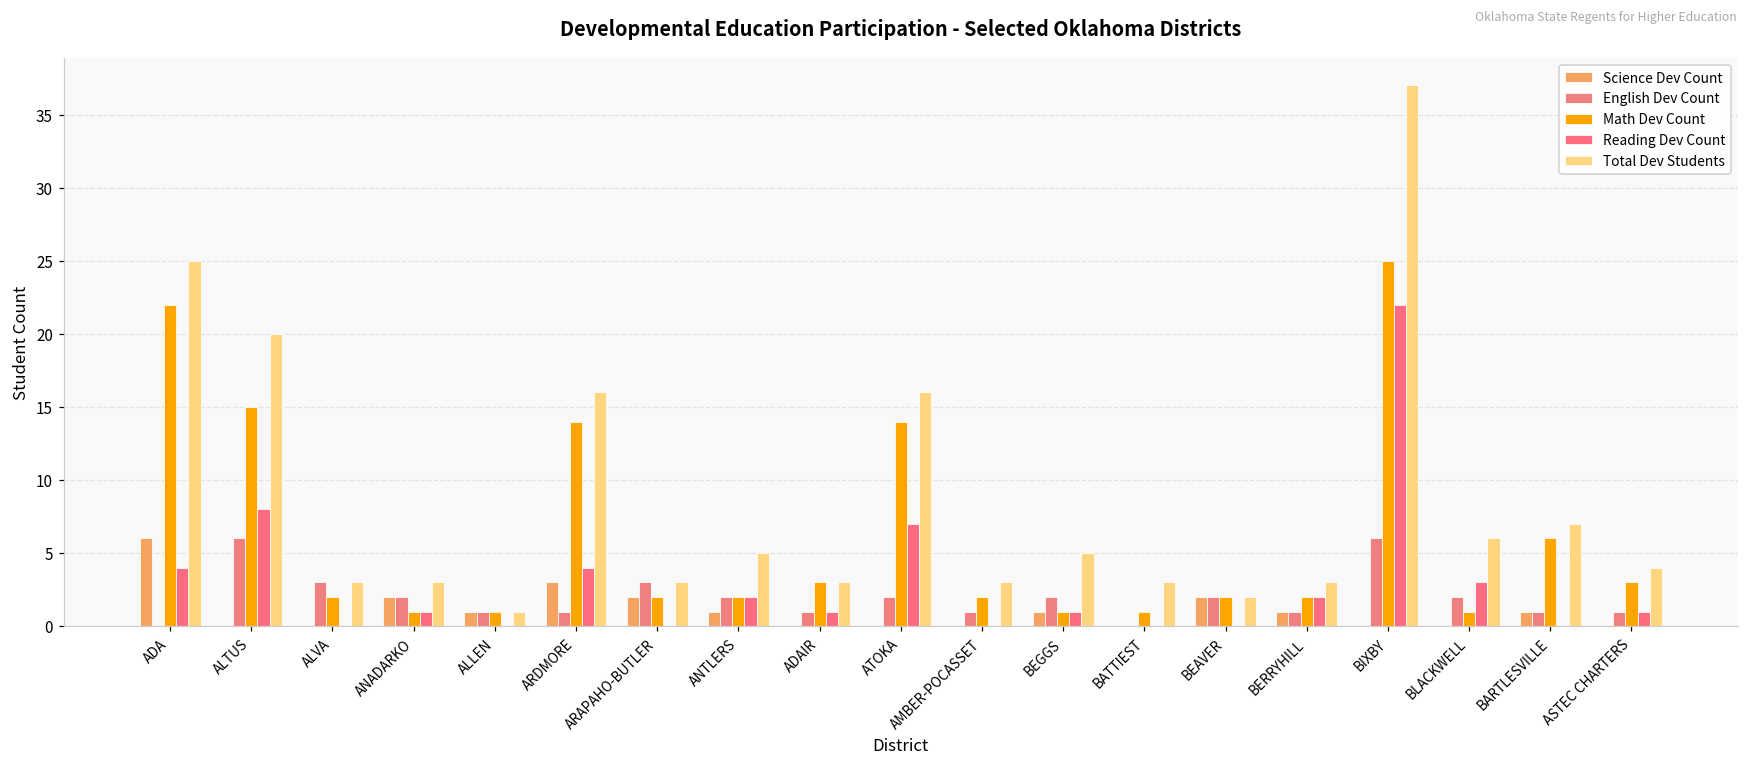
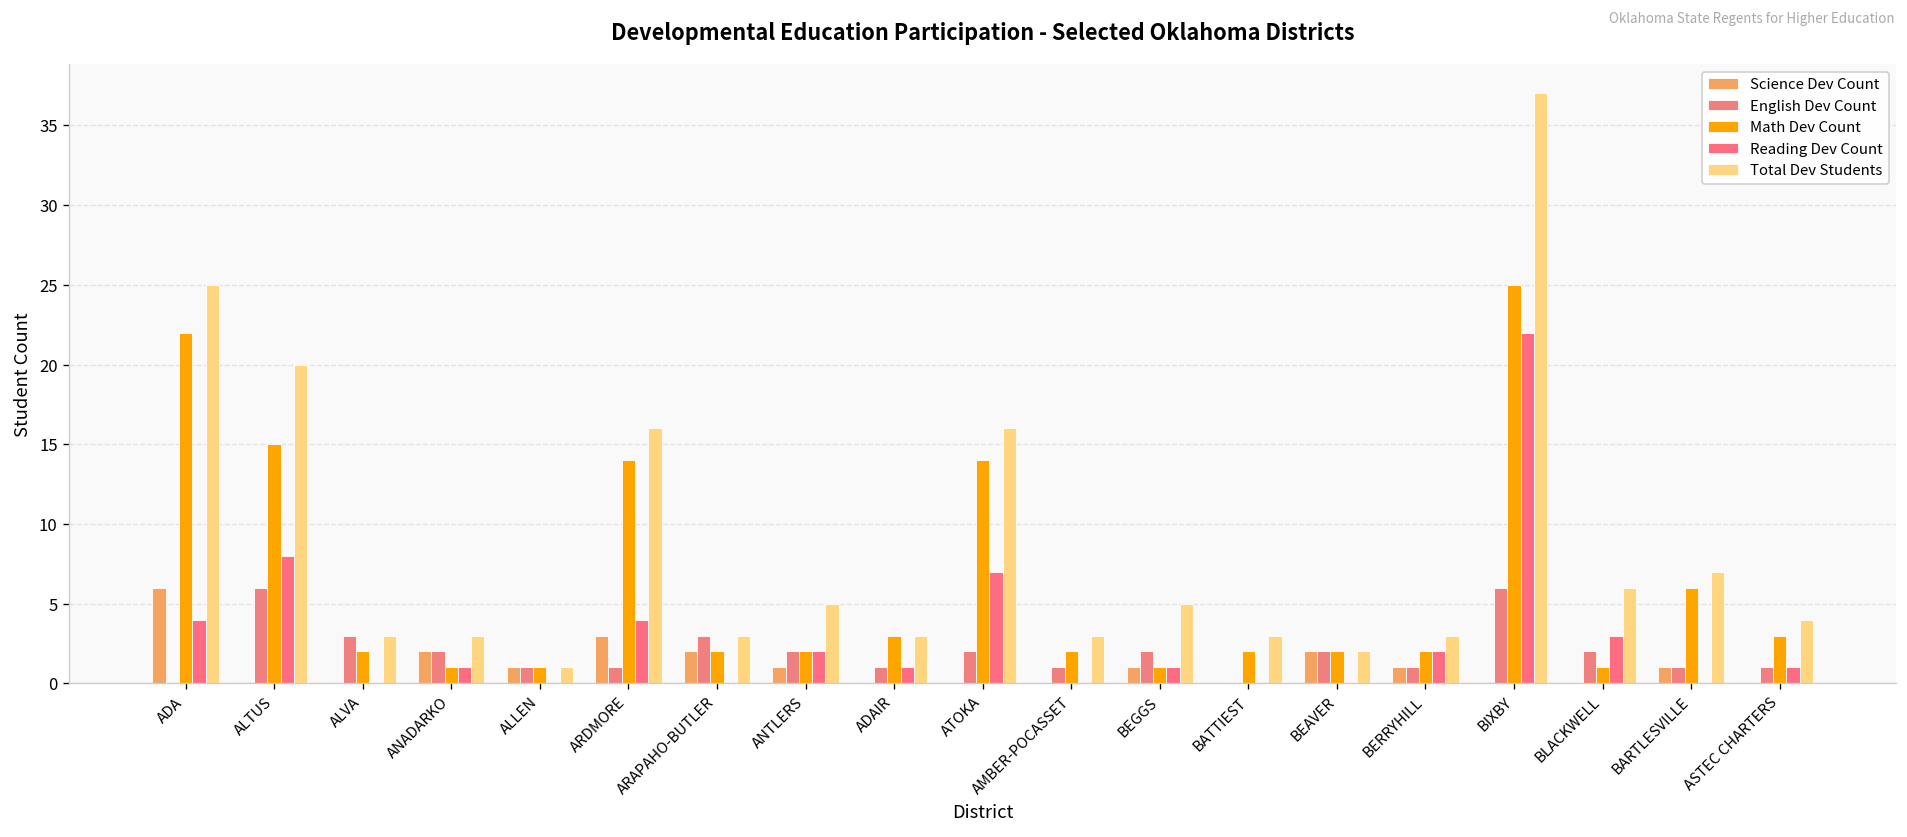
Math Dev Count, BATTIEST: 1 -> 2
